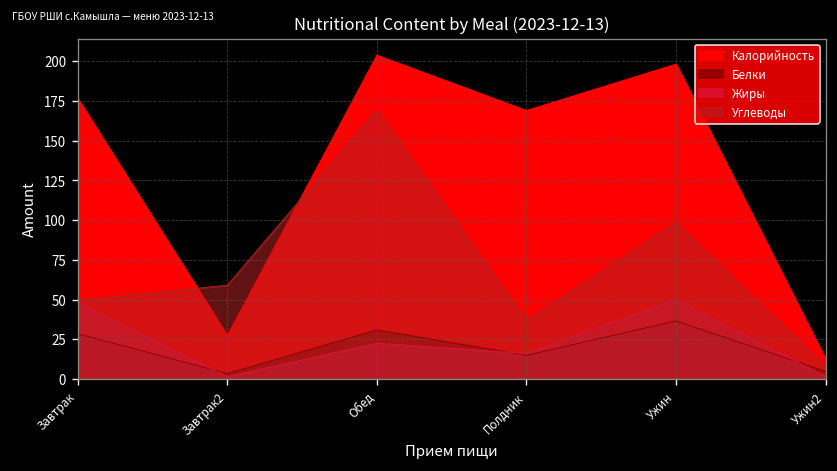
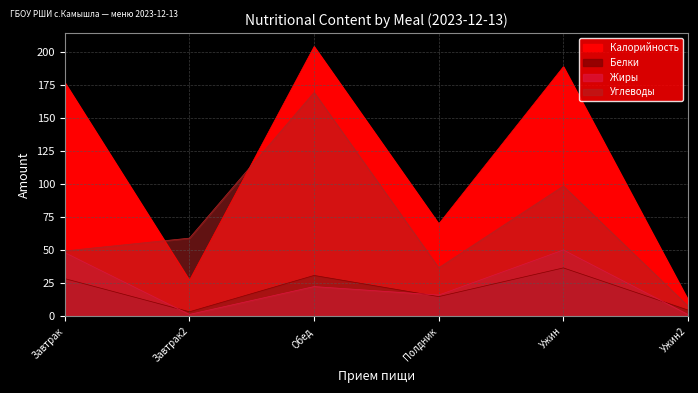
Калорийность, Полдник: 169 -> 70
Калорийность, Ужин: 198 -> 189
